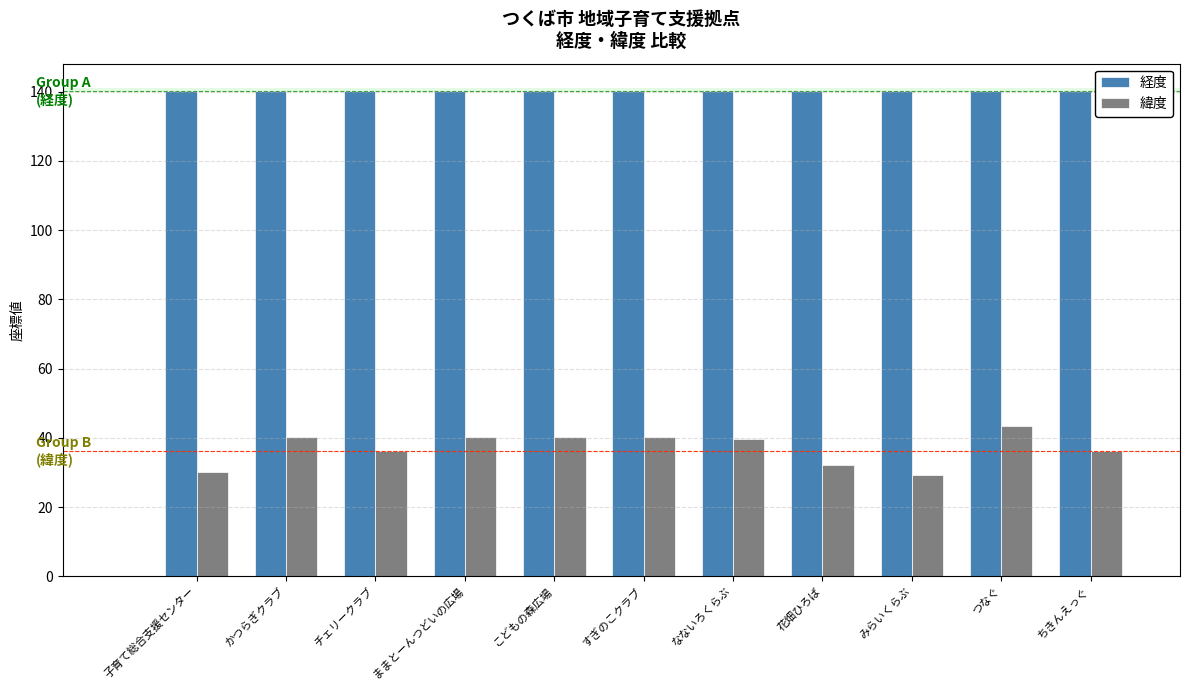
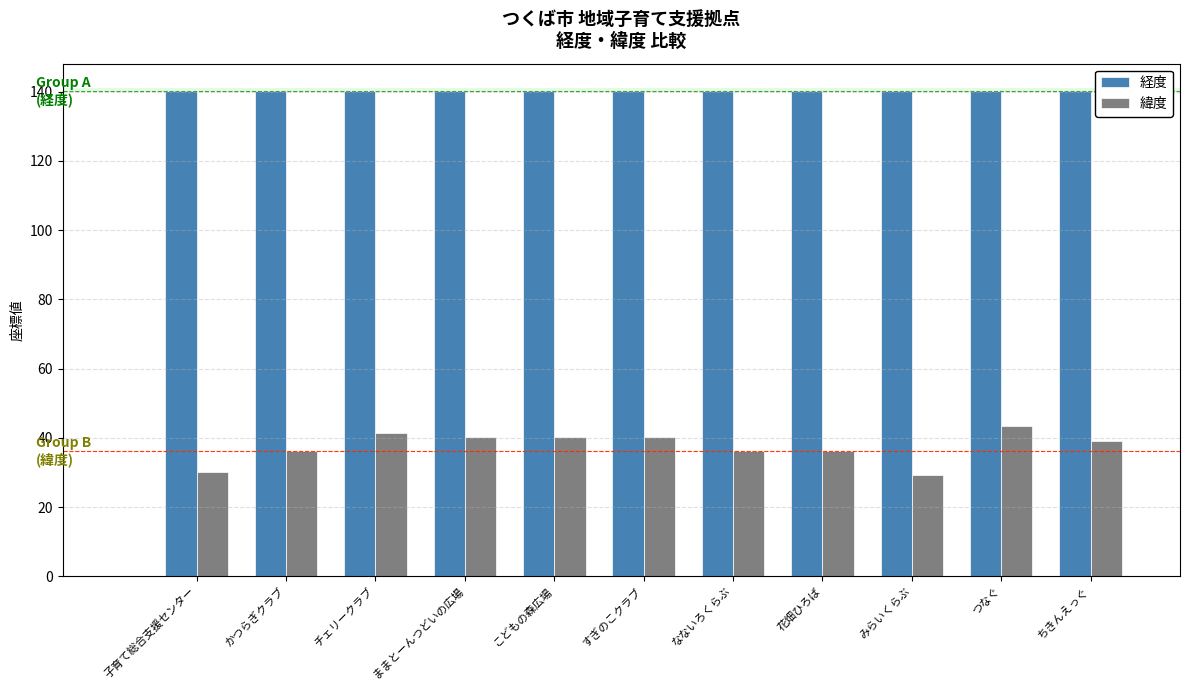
緯度, かつらぎクラブ: 40 -> 36
緯度, チェリークラブ: 36 -> 42
緯度, なないろくらぶ: 40 -> 36
緯度, 花畑ひろば: 32 -> 36
緯度, ちきんえっぐ: 36 -> 39
